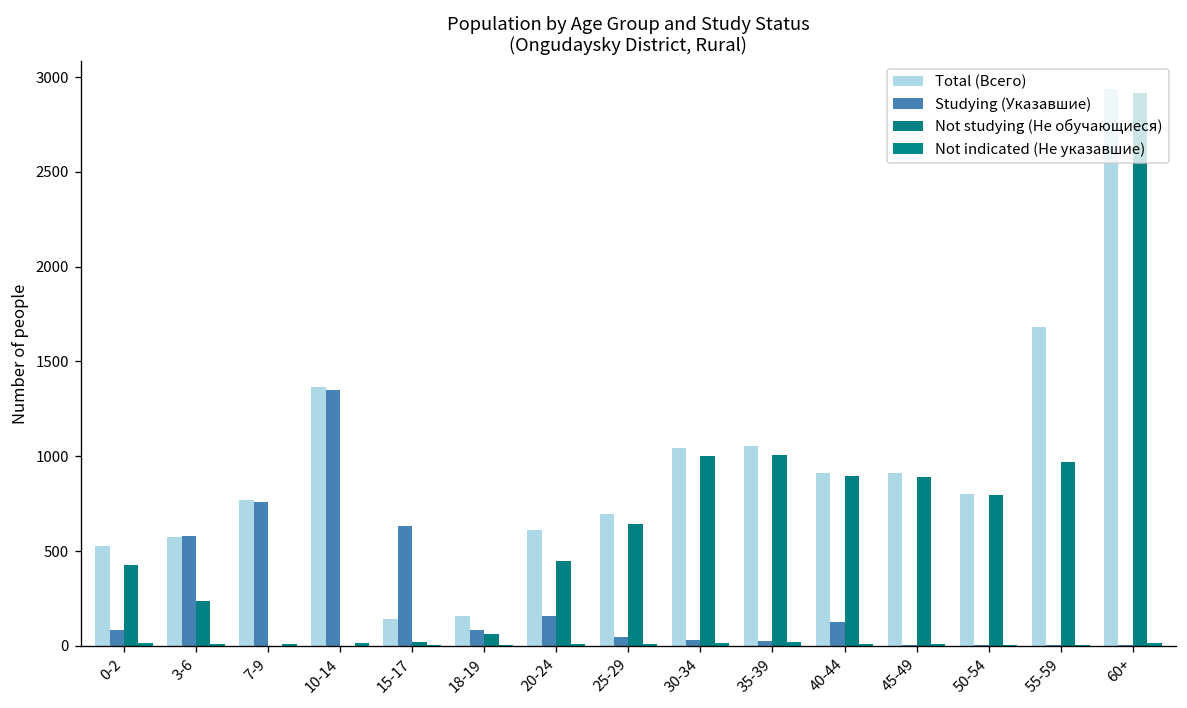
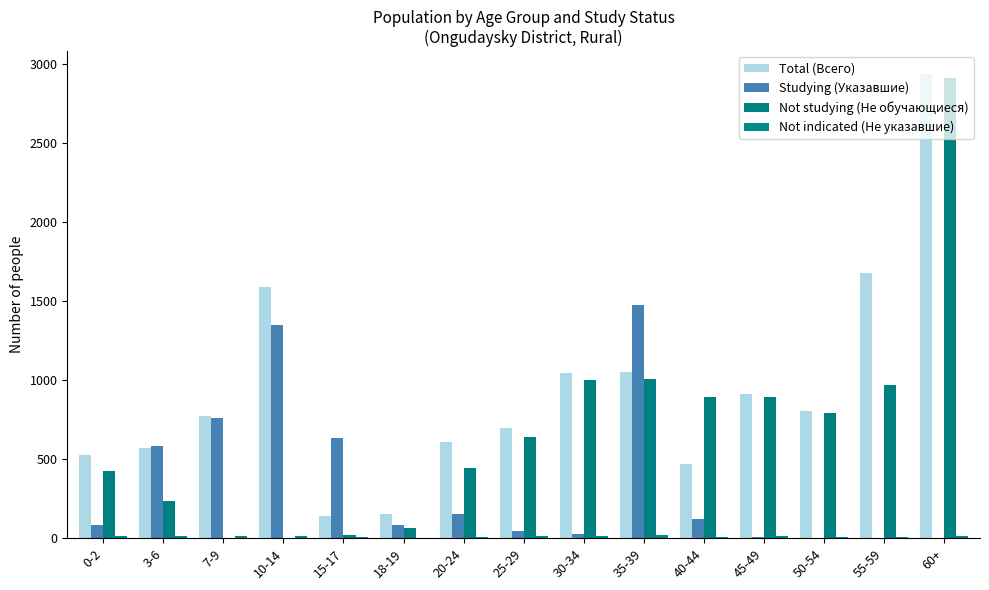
Total (Всего), 10-14: 1360 -> 1590
Studying (Указавшие), 35-39: 20 -> 1480
Total (Всего), 40-44: 910 -> 470
